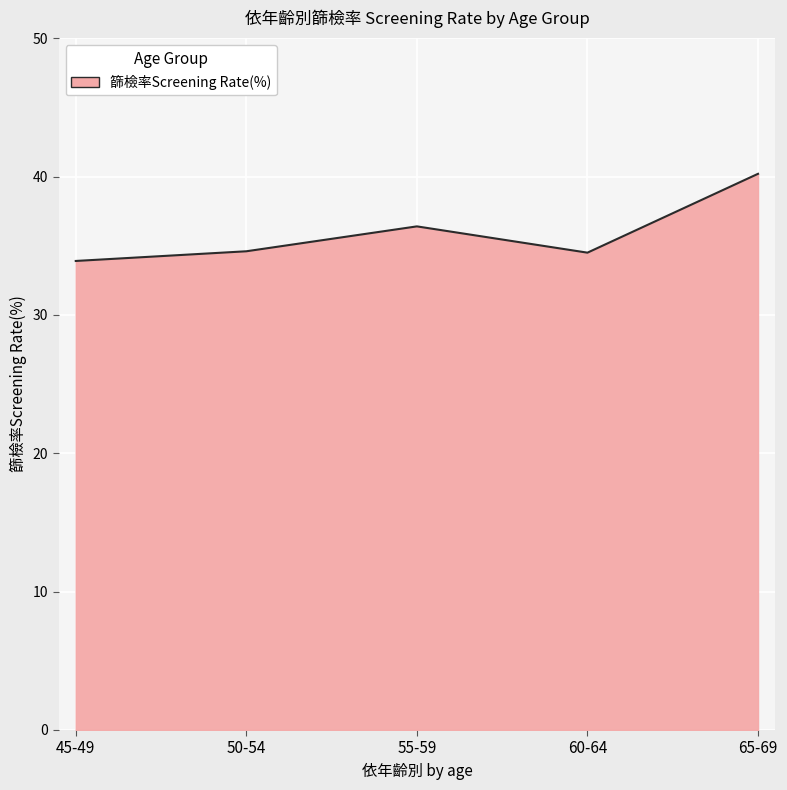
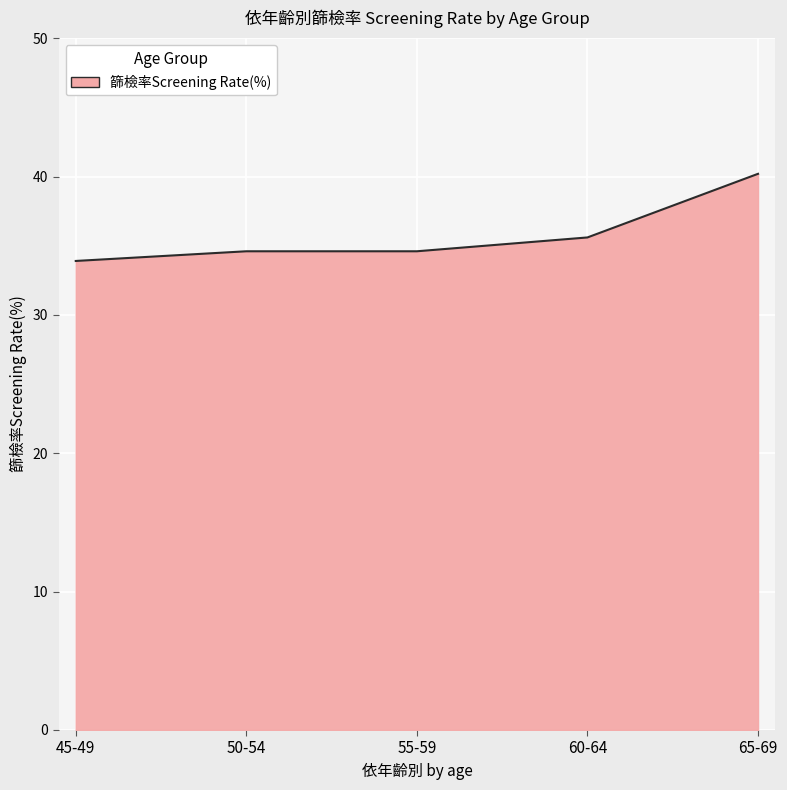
55-59: 36.4 -> 34.6
60-64: 34.5 -> 35.6
